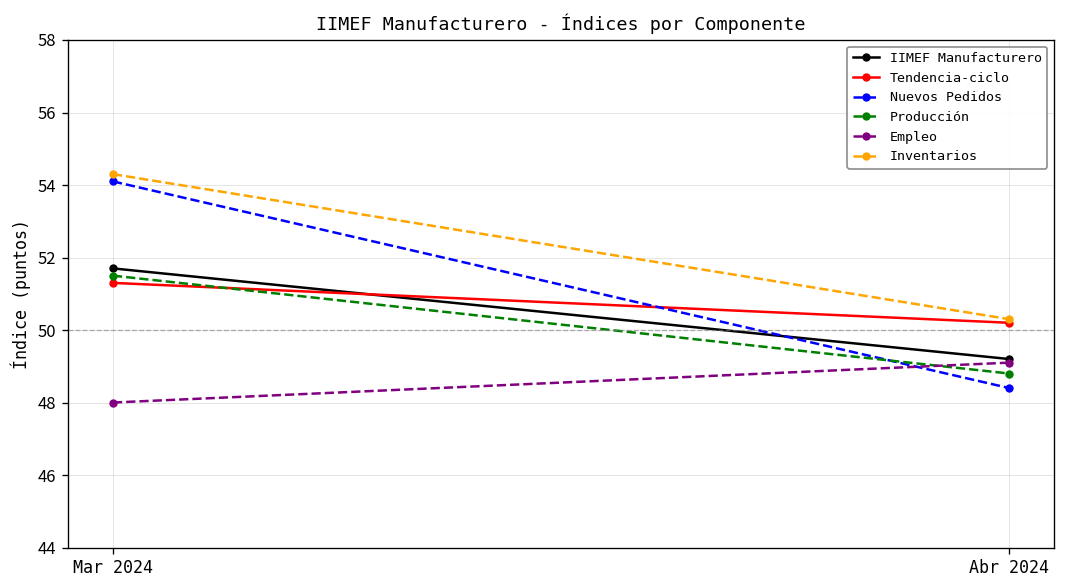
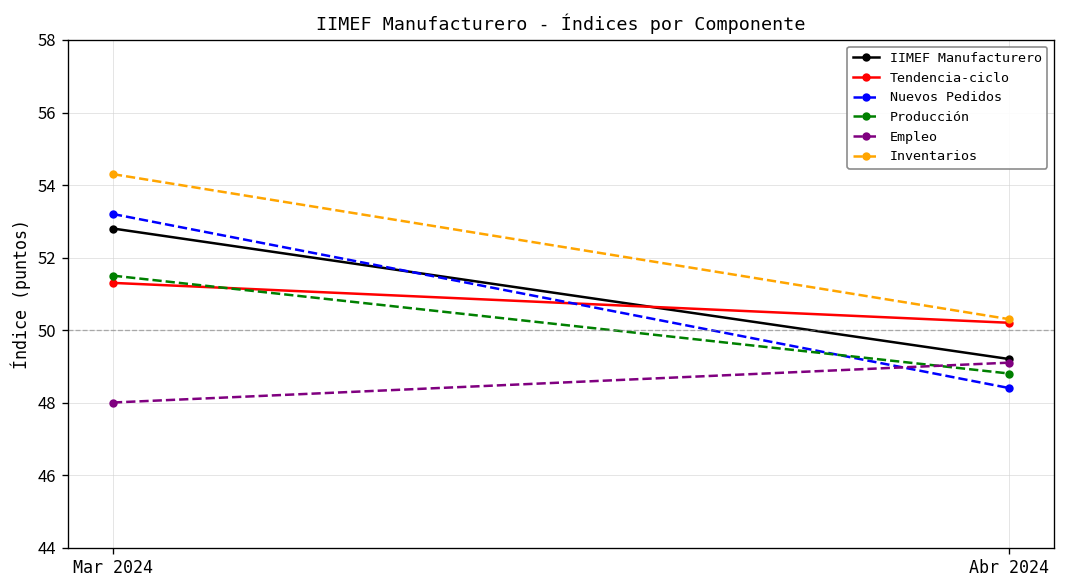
IIMEF Manufacturero, Mar 2024: 51.7 -> 52.8
Nuevos Pedidos, Mar 2024: 54.1 -> 53.2
